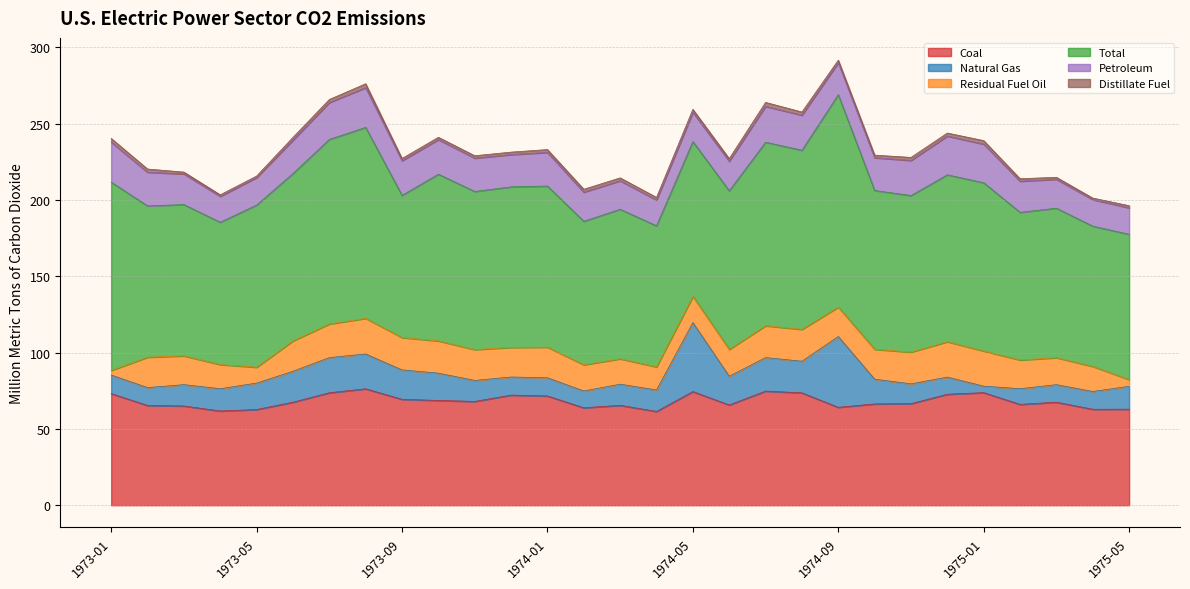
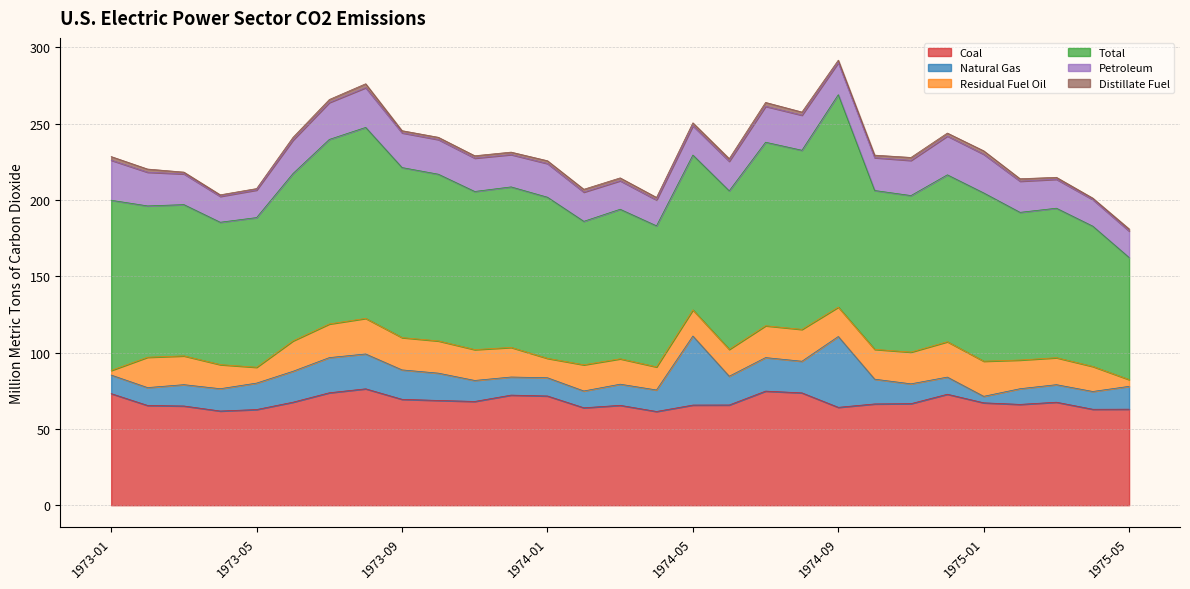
Total, 1973-01: 123 -> 111
Total, 1973-05: 106 -> 98
Total, 1973-09: 93 -> 111
Residual Fuel Oil, 1974-01: 20 -> 13
Coal, 1974-05: 74 -> 66
Coal, 1975-01: 74 -> 67
Total, 1975-05: 95 -> 80
